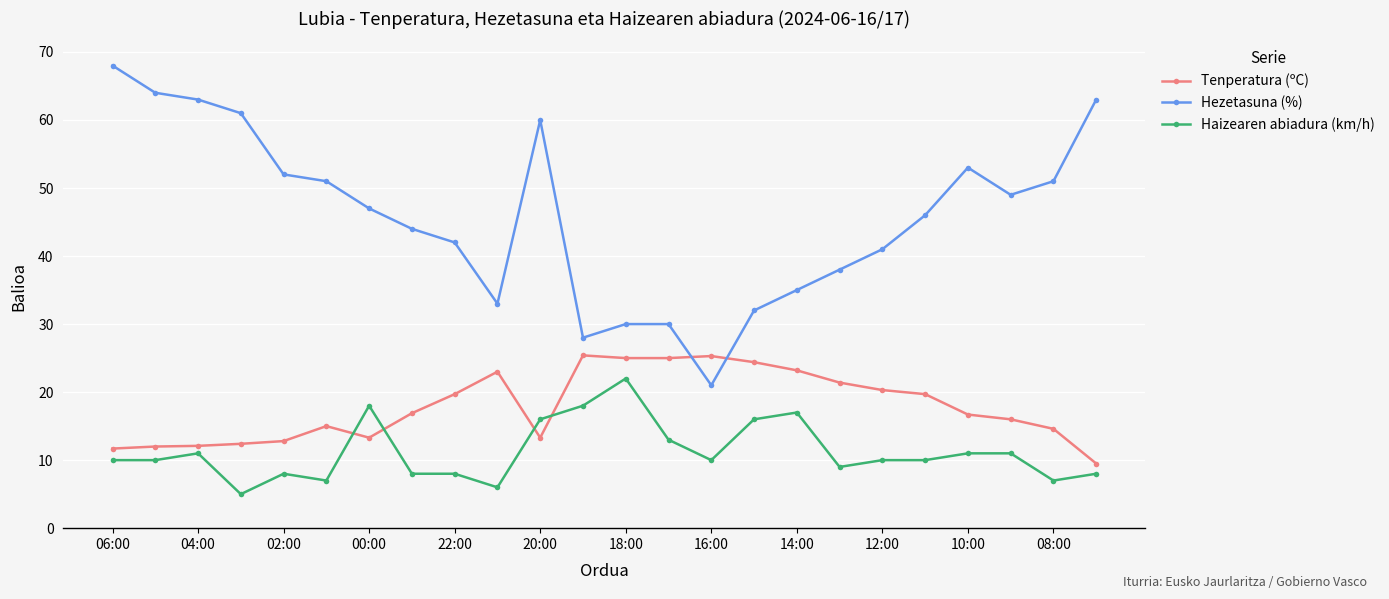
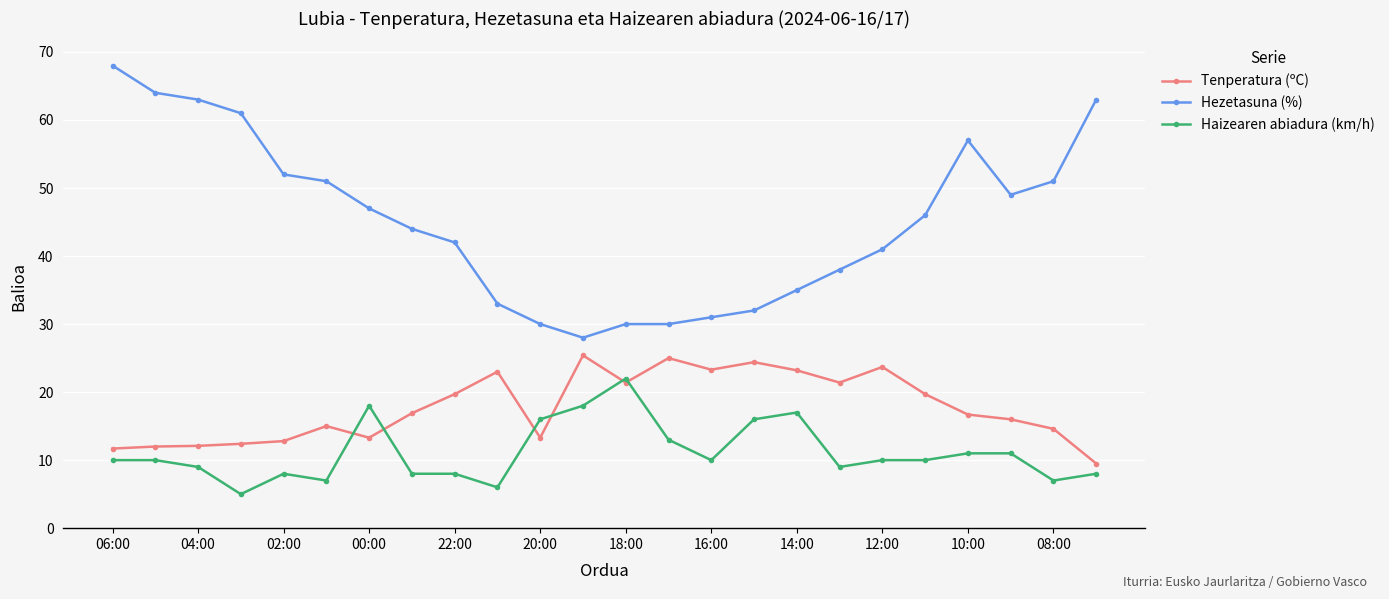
Haizearen abiadura (km/h), 04:00: 11 -> 9
Hezetasuna (%), 20:00: 60 -> 30
Tenperatura (ºC), 18:00: 25 -> 21
Tenperatura (ºC), 16:00: 25 -> 23
Hezetasuna (%), 16:00: 21 -> 31
Tenperatura (ºC), 12:00: 20 -> 24
Hezetasuna (%), 10:00: 53 -> 57
